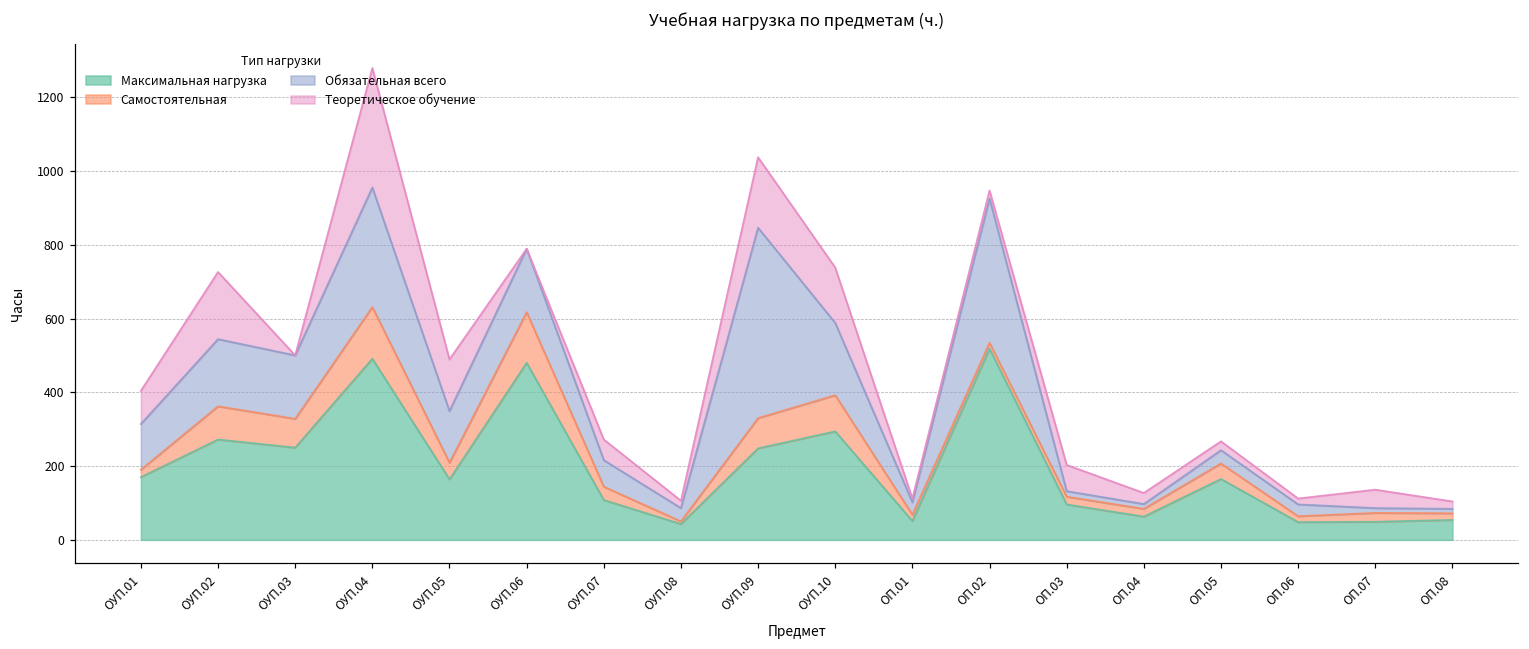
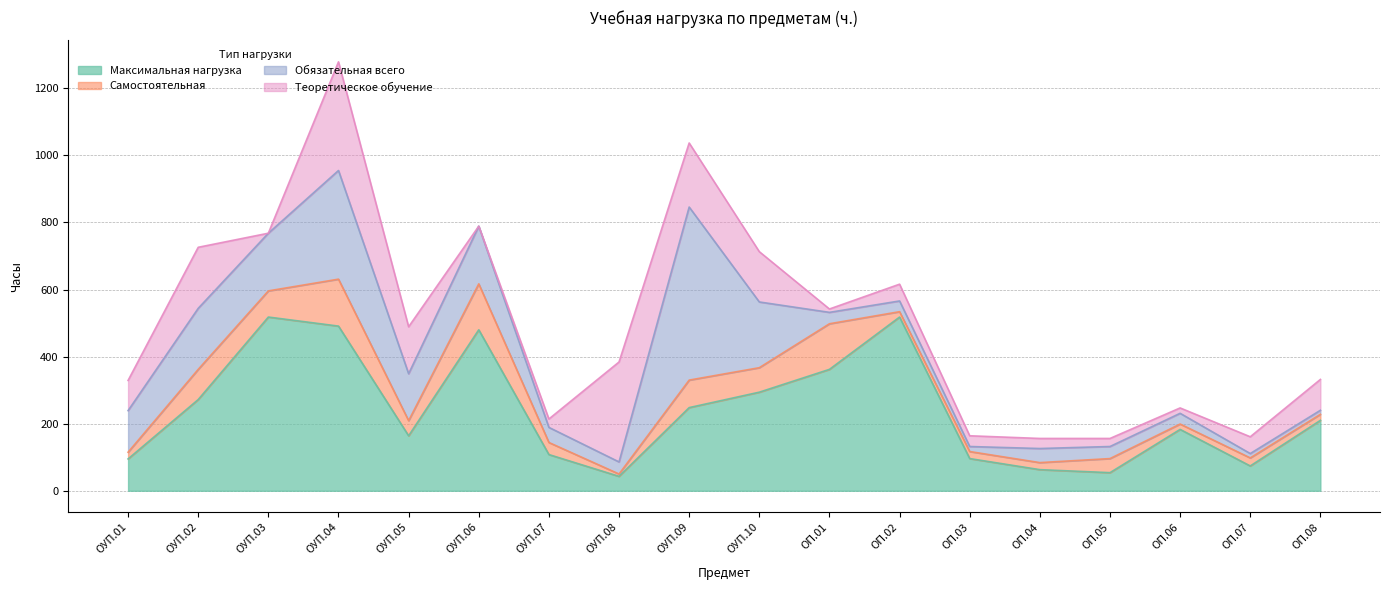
Максимальная нагрузка, ОУП.01: 170 -> 100
Максимальная нагрузка, ОУП.03: 250 -> 520
Обязательная всего, ОУП.07: 70 -> 50
Теоретическое обучение, ОУП.07: 60 -> 30
Теоретическое обучение, ОУП.08: 20 -> 300
Самостоятельная, ОУП.10: 100 -> 70
Максимальная нагрузка, ОП.01: 50 -> 360
Самостоятельная, ОП.01: 20 -> 140
Обязательная всего, ОП.02: 390 -> 30
Теоретическое обучение, ОП.02: 20 -> 50
Теоретическое обучение, ОП.03: 70 -> 30
Обязательная всего, ОП.04: 10 -> 40
Максимальная нагрузка, ОП.05: 170 -> 50
Максимальная нагрузка, ОП.06: 50 -> 180
Максимальная нагрузка, ОП.07: 50 -> 70
Максимальная нагрузка, ОП.08: 50 -> 210
Теоретическое обучение, ОП.08: 20 -> 90
